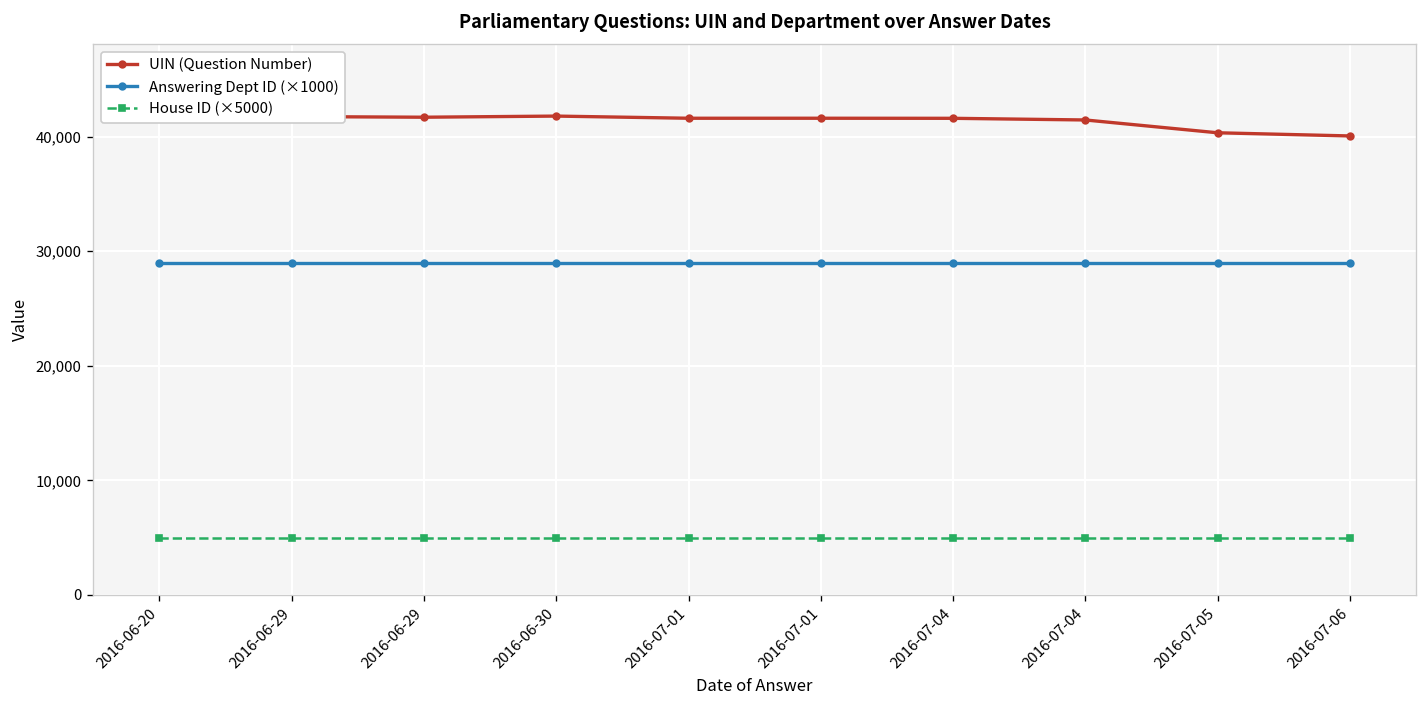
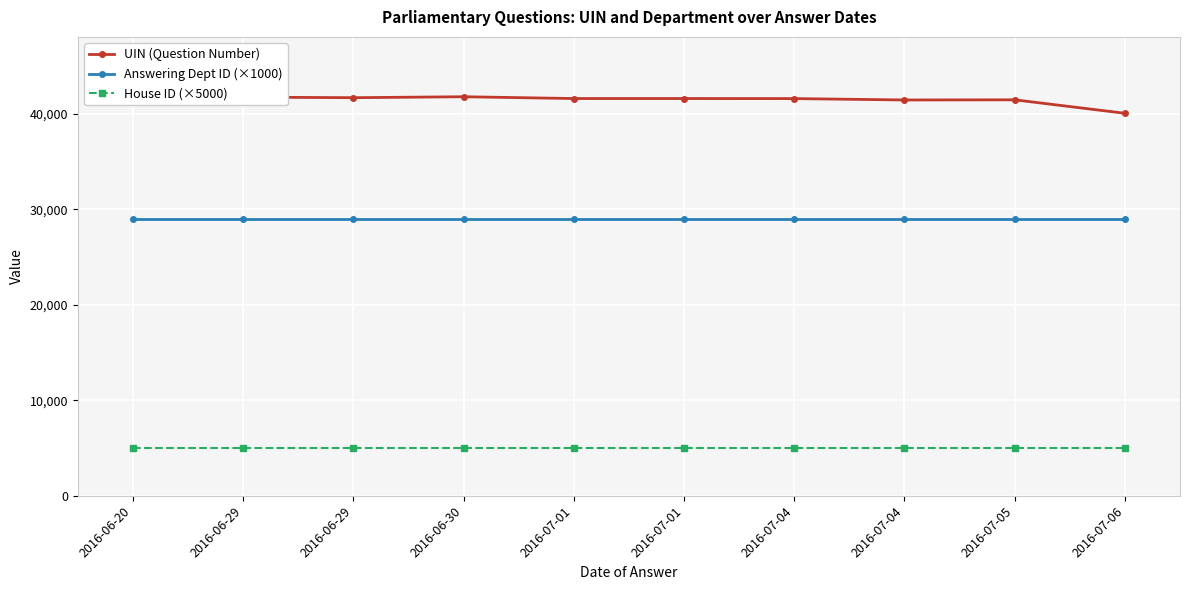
UIN (Question Number), 2016-07-05: 40,000 -> 41,000
